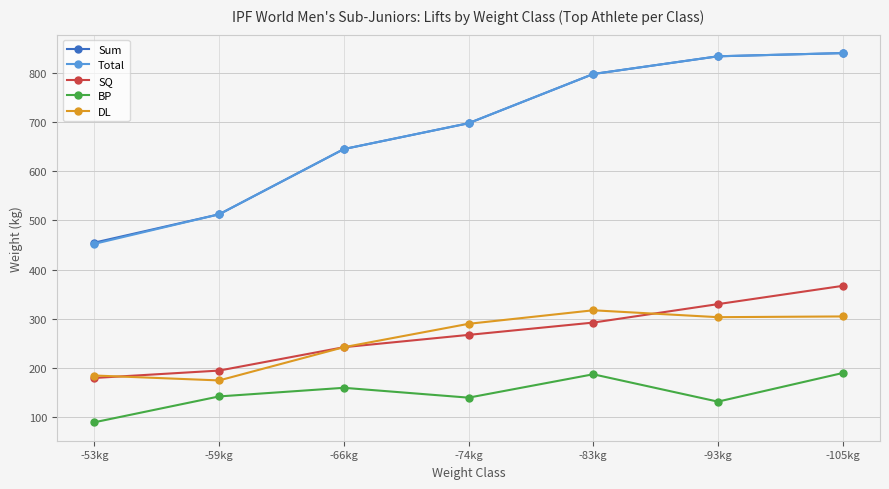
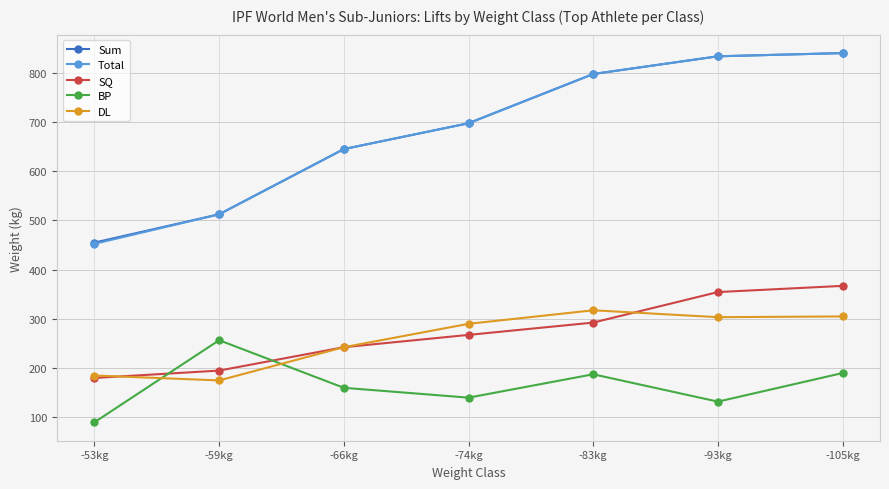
BP, -59kg: 140 -> 260
SQ, -93kg: 330 -> 350
